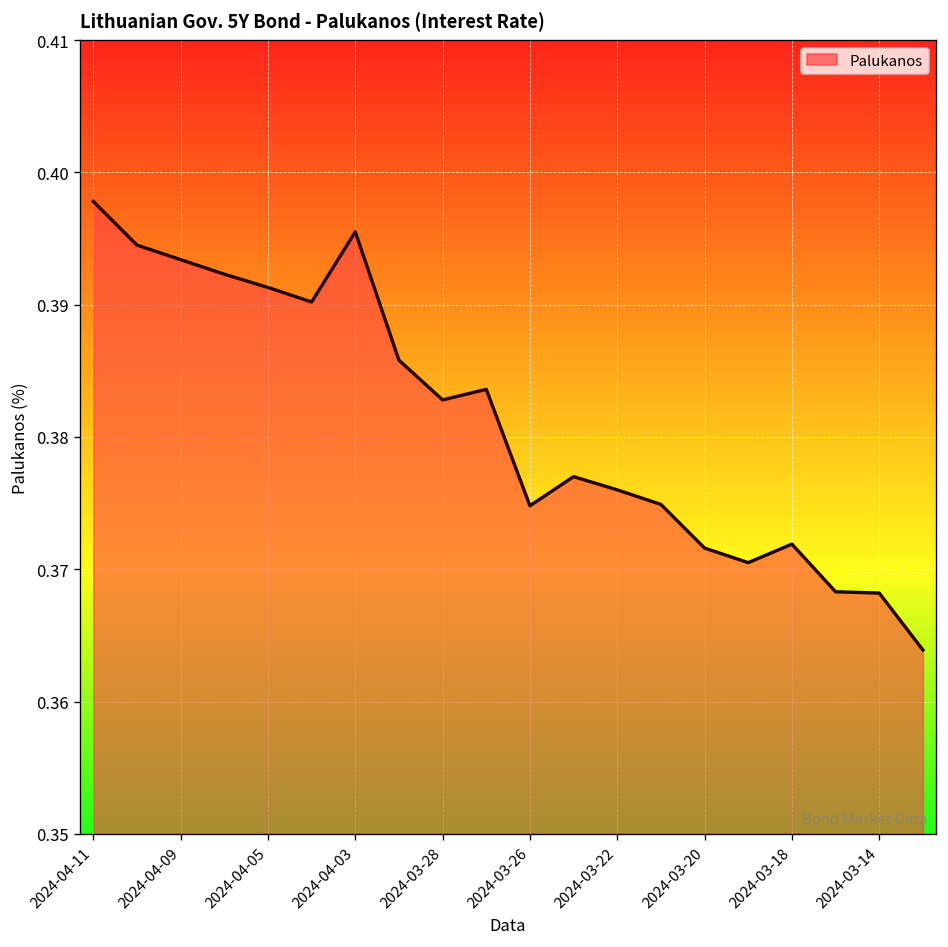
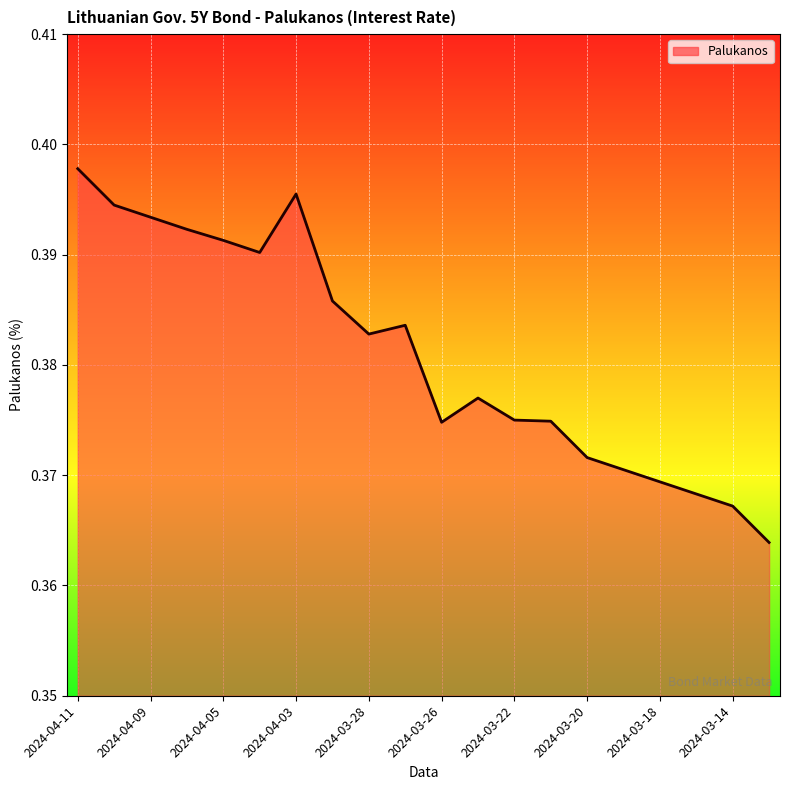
2024-03-22: 0.376 -> 0.375
2024-03-18: 0.3719 -> 0.3694
2024-03-14: 0.3682 -> 0.3672
